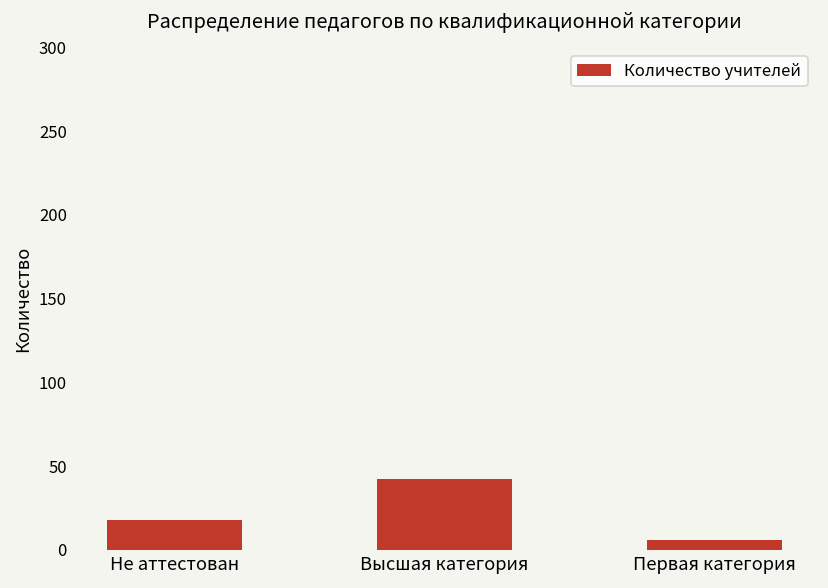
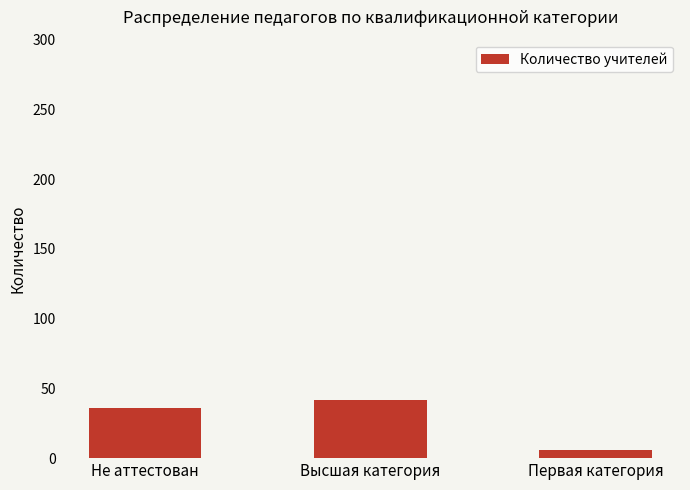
Не аттестован: 18 -> 36
